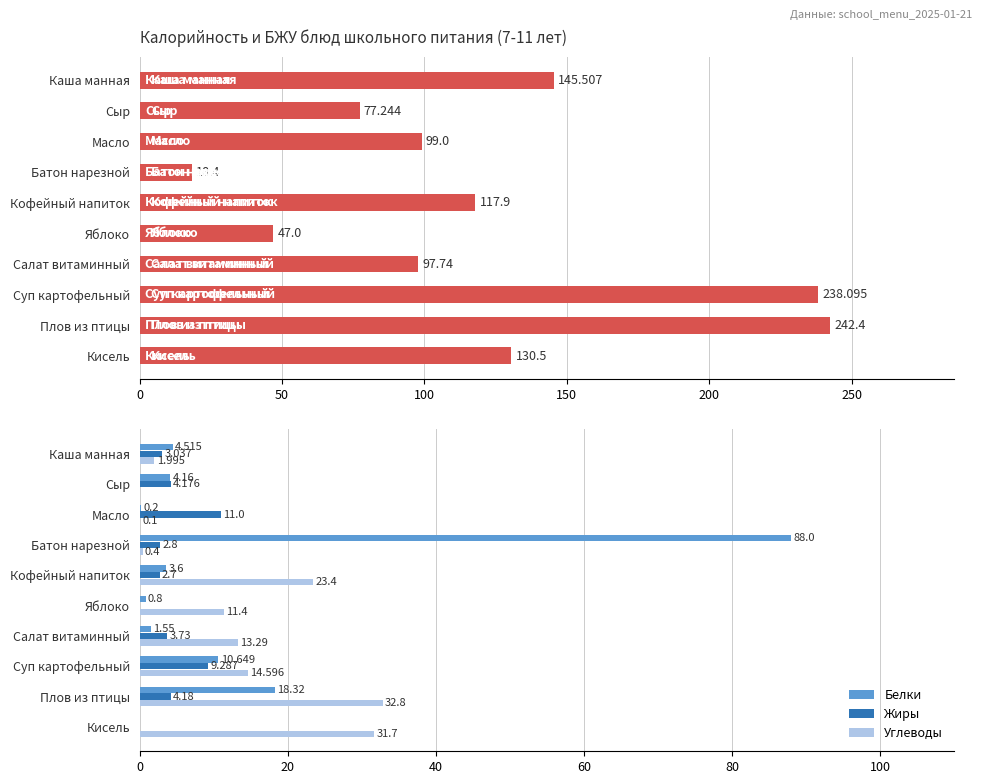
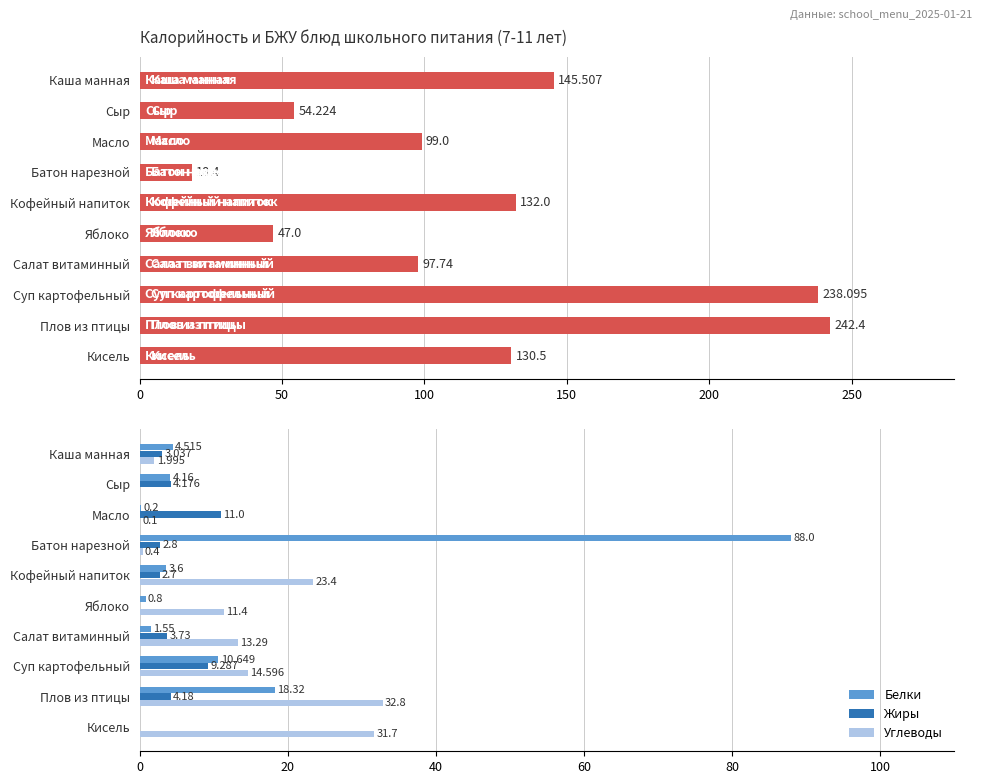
Калорийность и БЖУ блюд школьного питания (7-11 лет), Сыр: 77.244 -> 54.224
Калорийность и БЖУ блюд школьного питания (7-11 лет), Кофейный напиток: 117.9 -> 132.0
